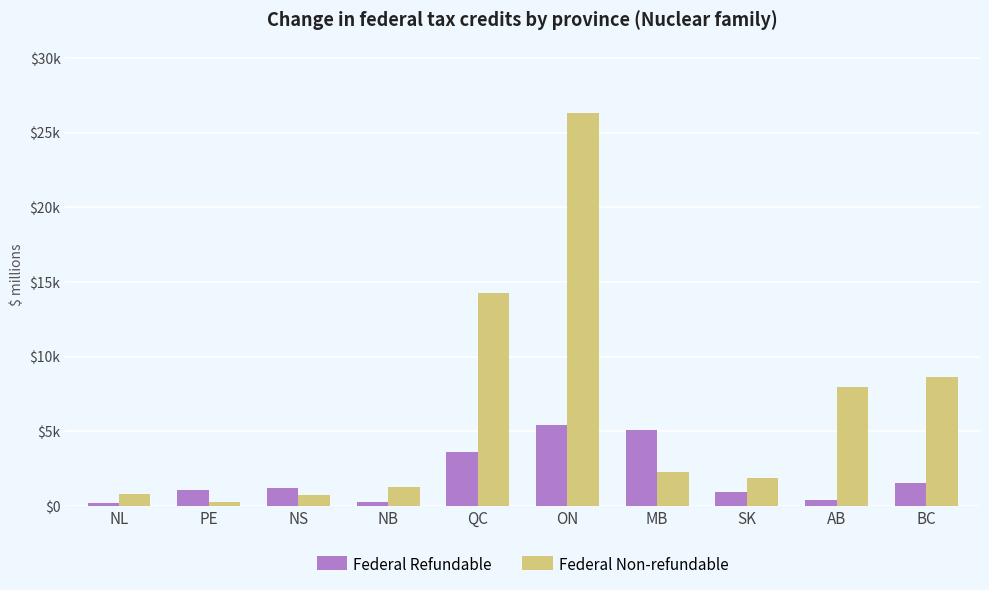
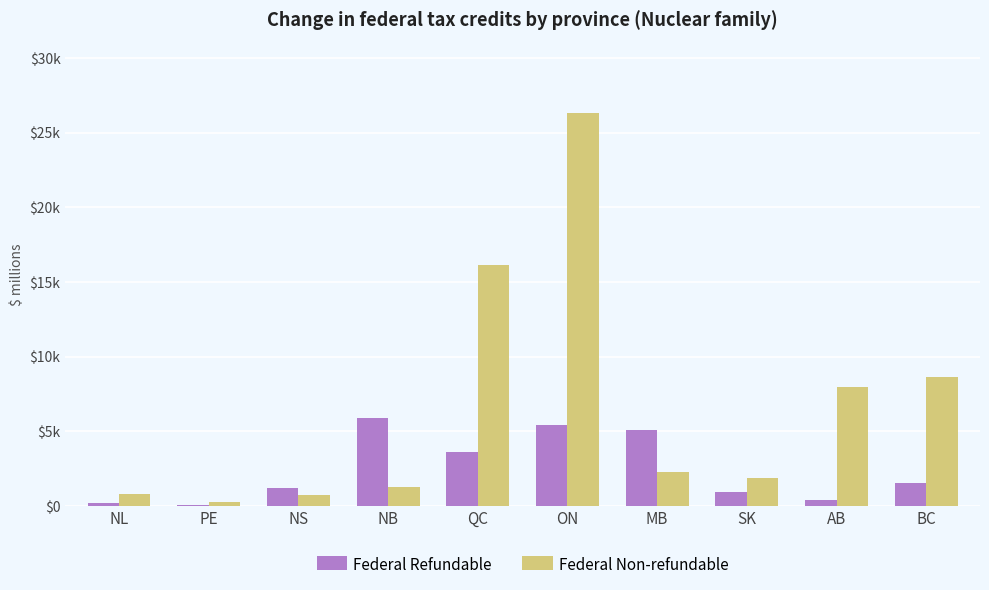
Federal Refundable, PE: $1100 -> $100
Federal Refundable, NB: $300 -> $5900
Federal Non-refundable, QC: $14300 -> $16100
